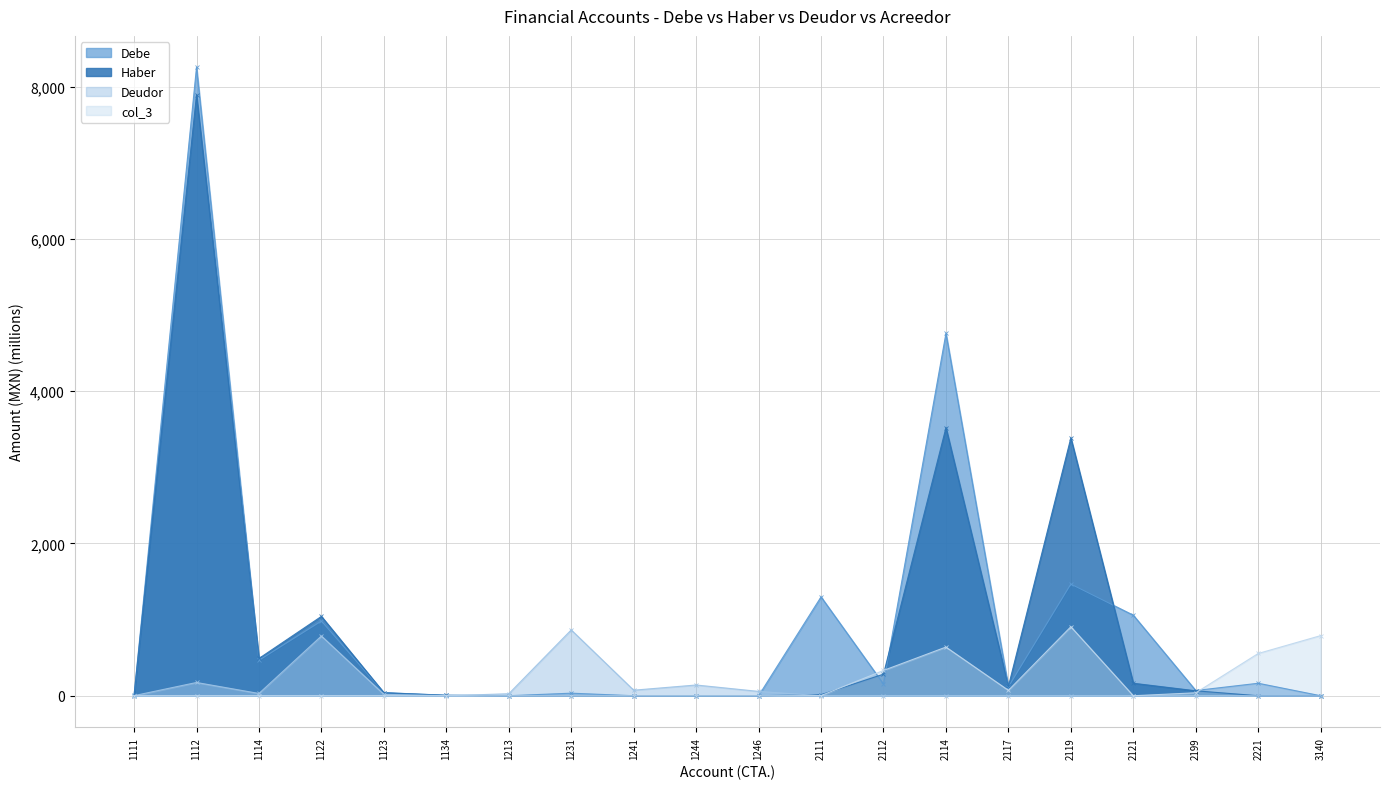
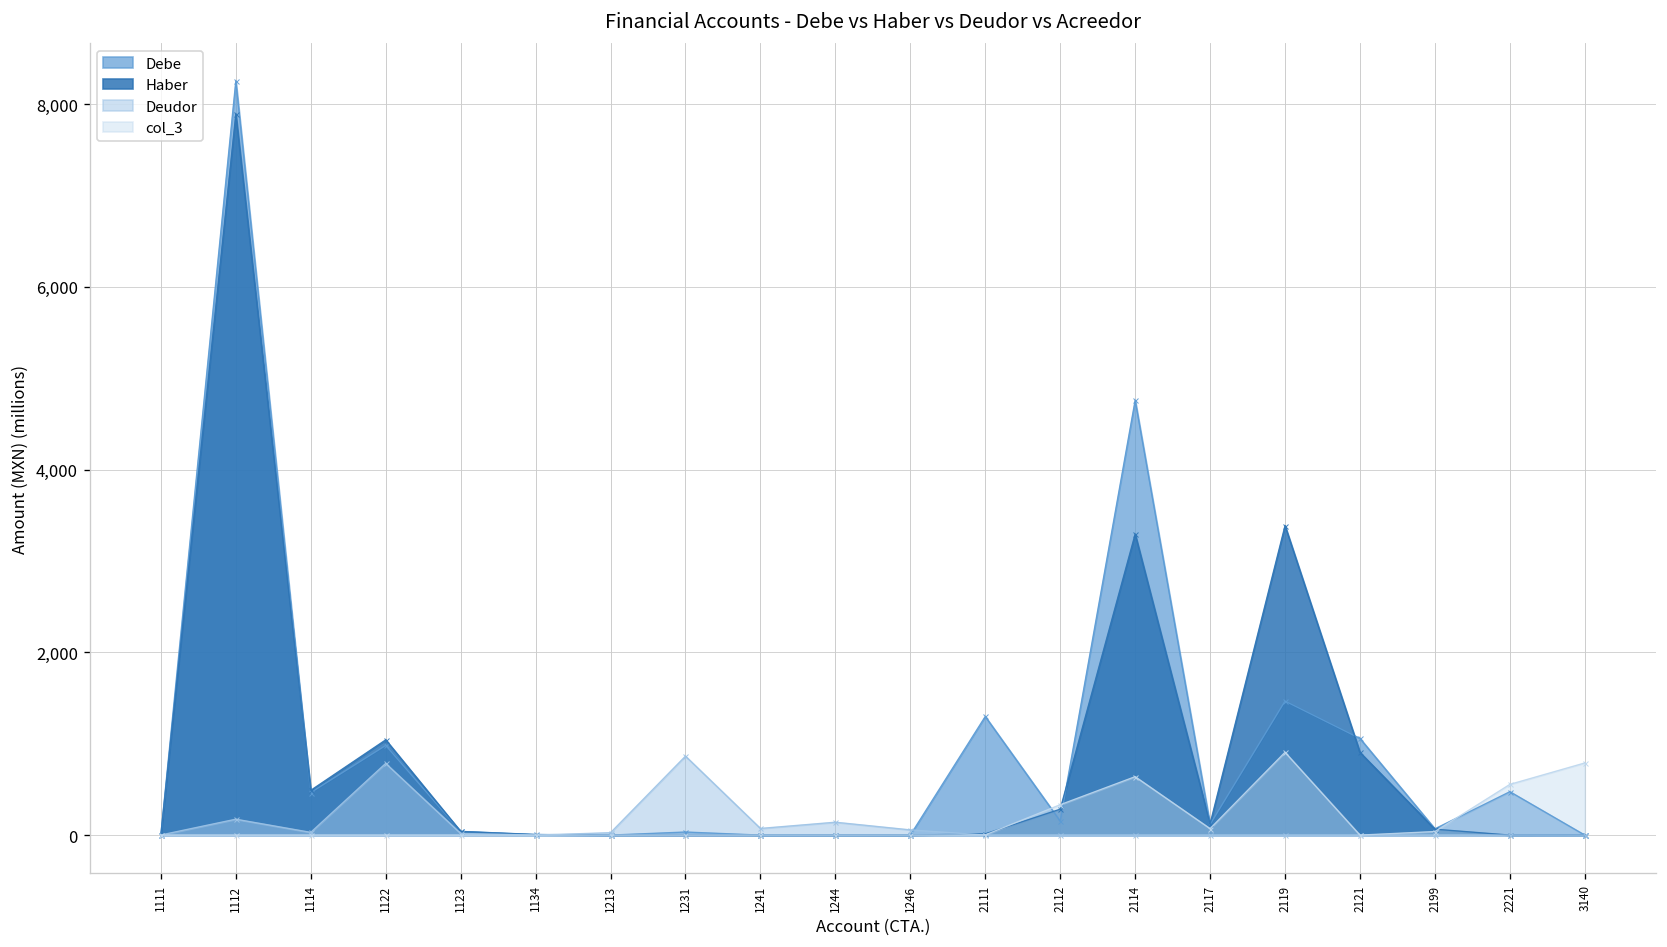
Haber, 2114: 3,500 -> 3,300
Haber, 2121: 200 -> 900
Debe, 2221: 200 -> 500
